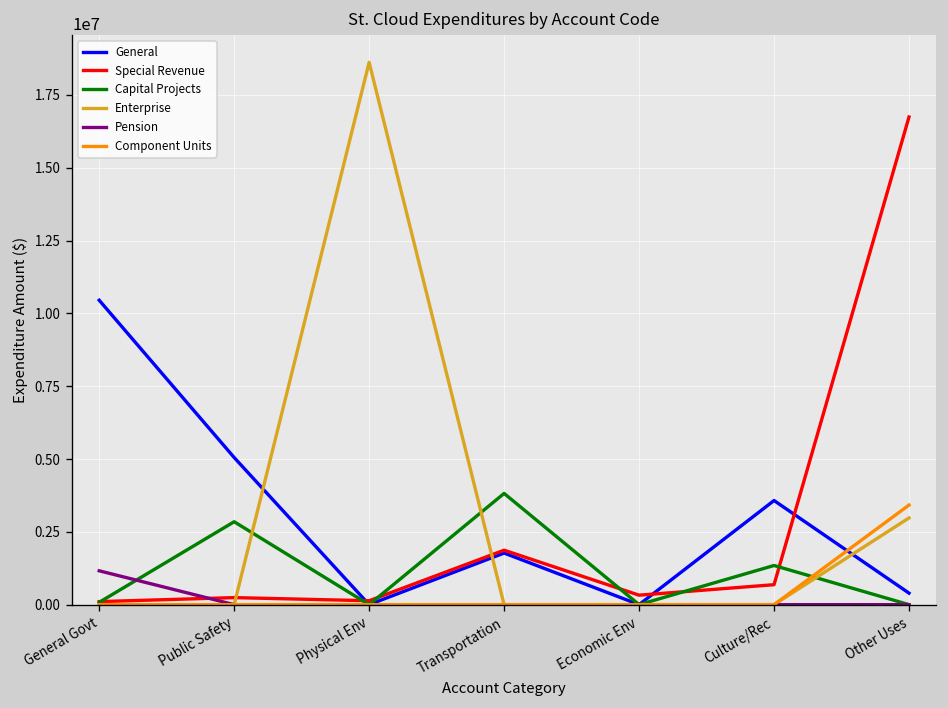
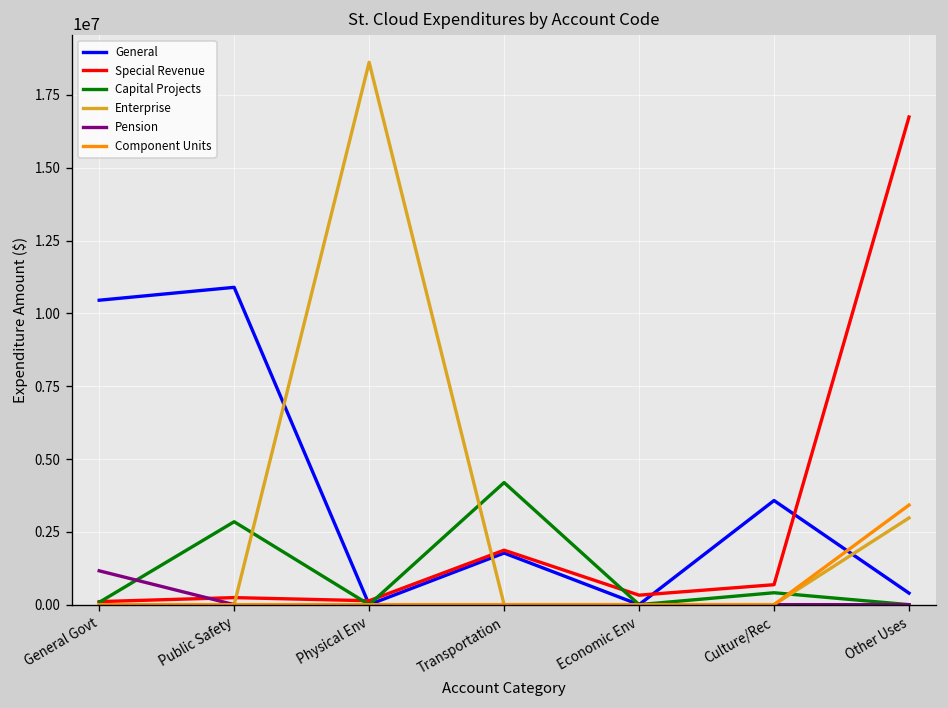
General, Public Safety: 5100000 -> 10900000
Capital Projects, Transportation: 3800000 -> 4200000
Capital Projects, Culture/Rec: 1300000 -> 400000
